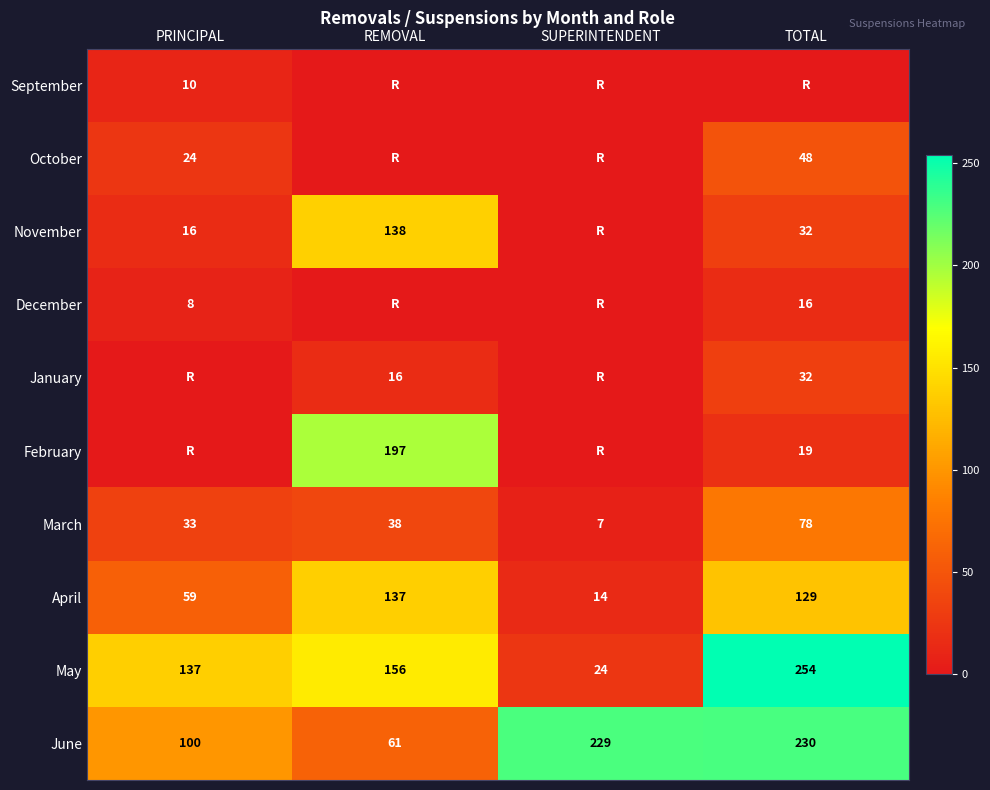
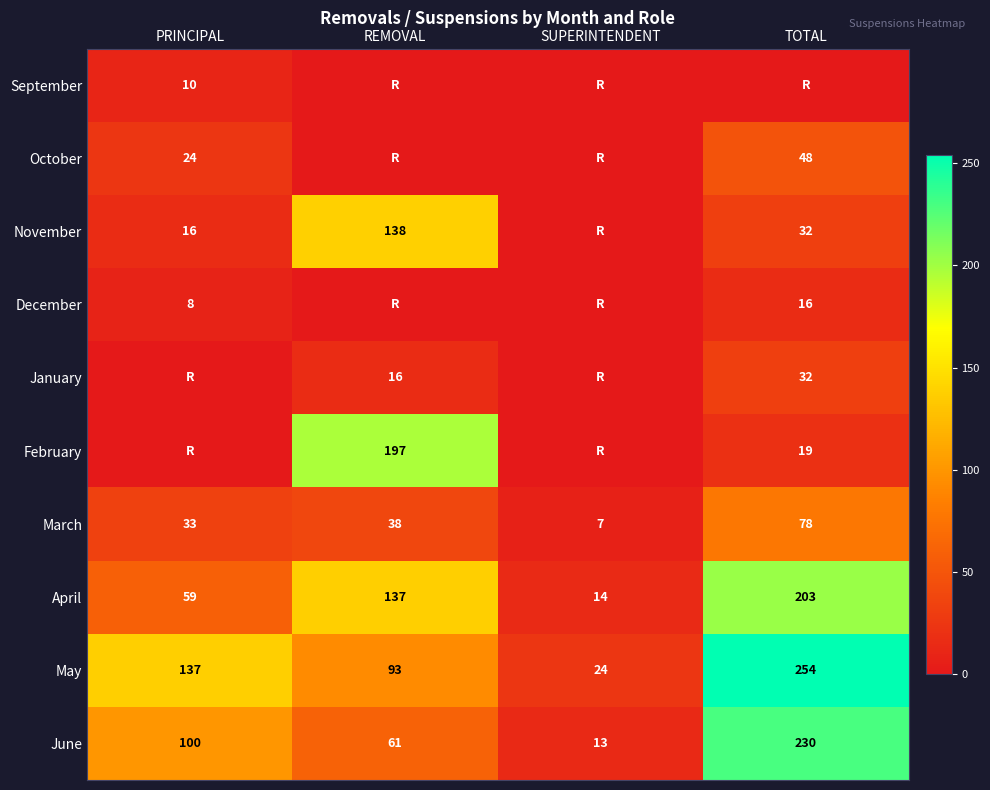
April, TOTAL: 129 -> 203
May, REMOVAL: 156 -> 93
June, SUPERINTENDENT: 229 -> 13
